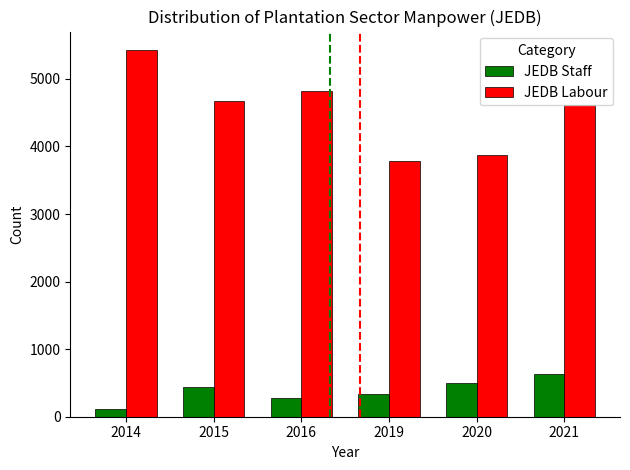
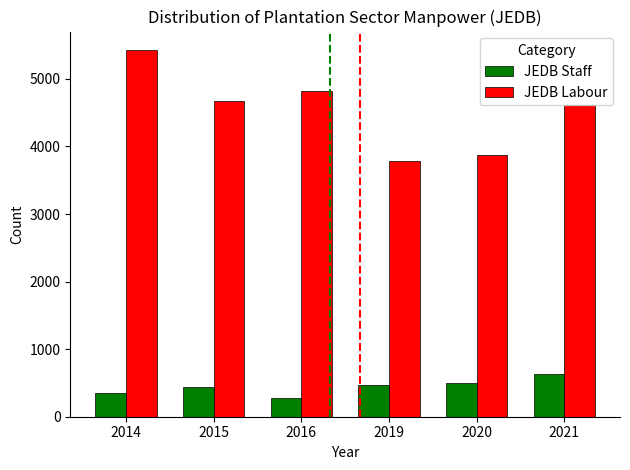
JEDB Staff, 2014: 100 -> 400
JEDB Staff, 2019: 300 -> 500
